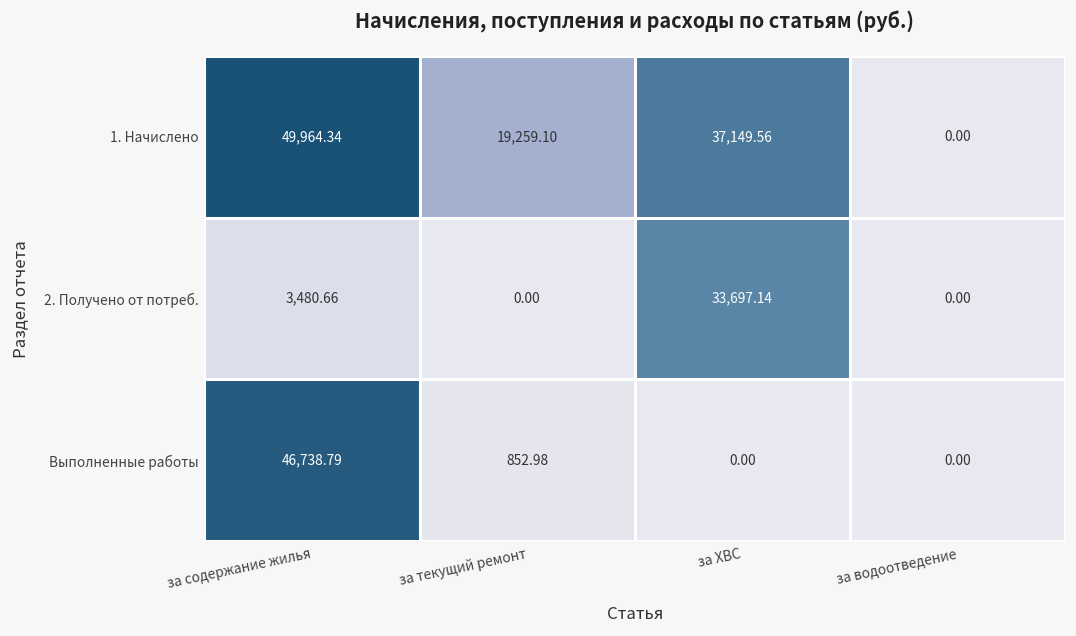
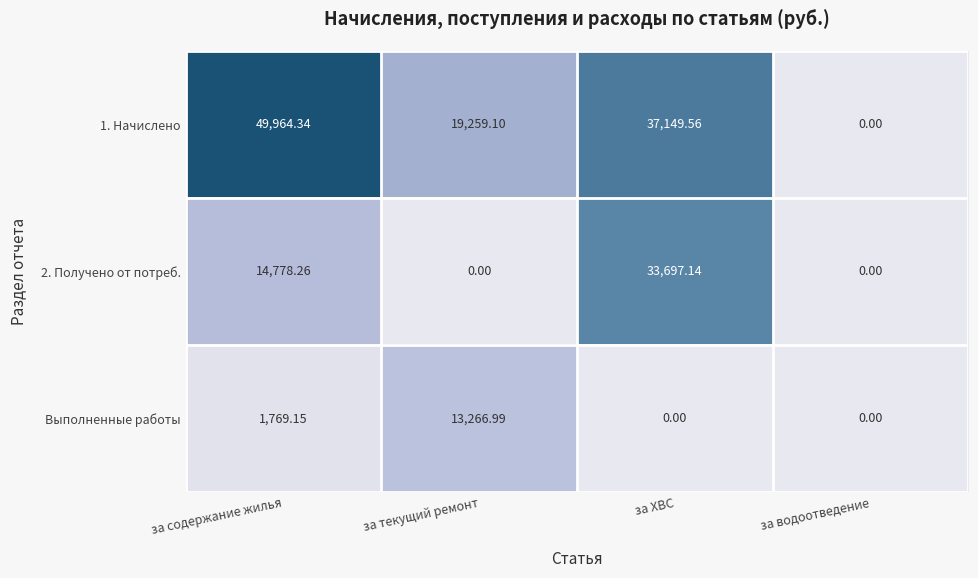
2. Получено от потреб., за содержание жилья: 3,480.66 -> 14,778.26
Выполненные работы, за содержание жилья: 46,738.79 -> 1,769.15
Выполненные работы, за текущий ремонт: 852.98 -> 13,266.99
